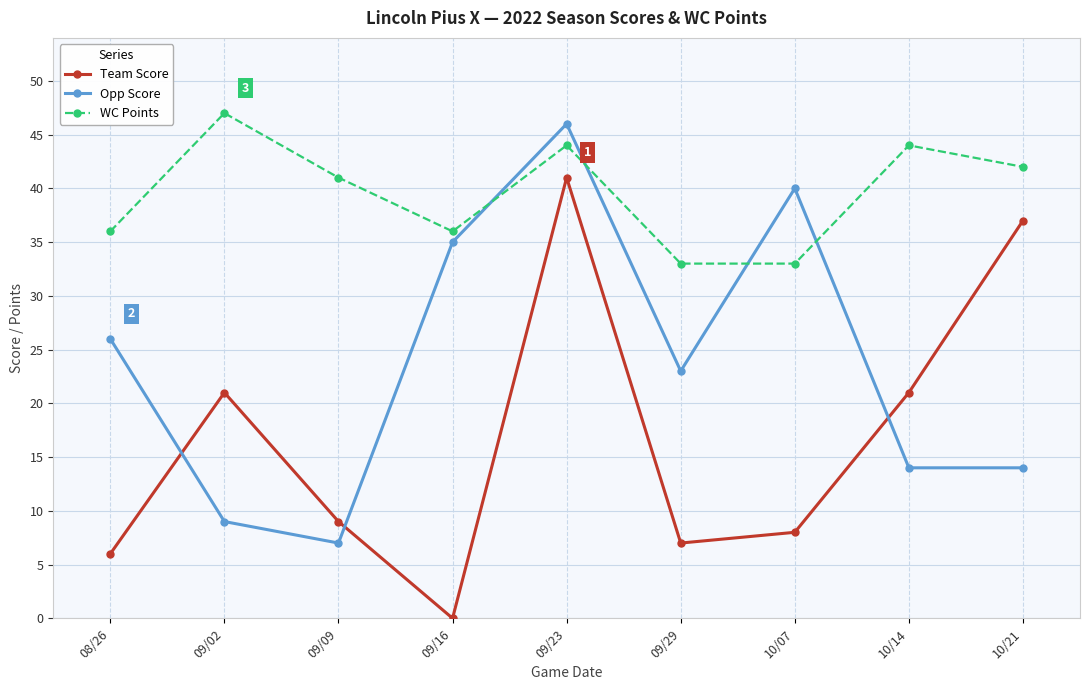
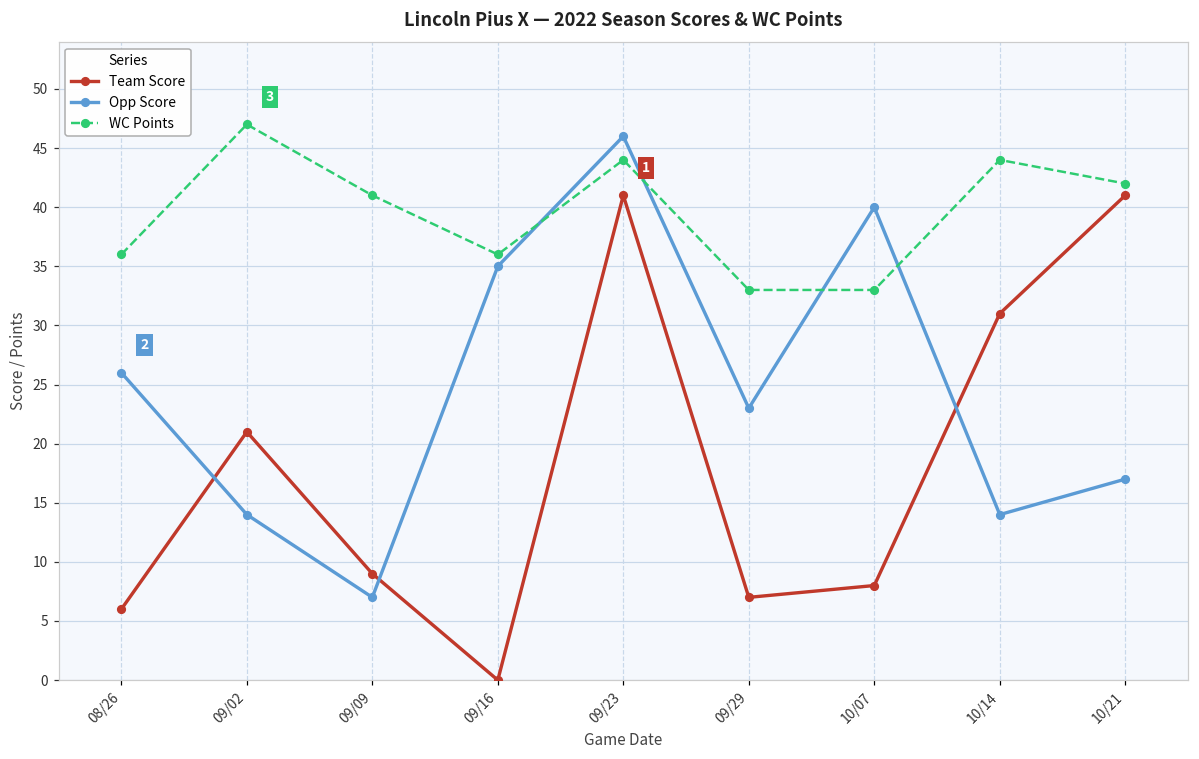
Opp Score, 09/02: 9 -> 14
Team Score, 10/14: 21 -> 31
Team Score, 10/21: 37 -> 41
Opp Score, 10/21: 14 -> 17
